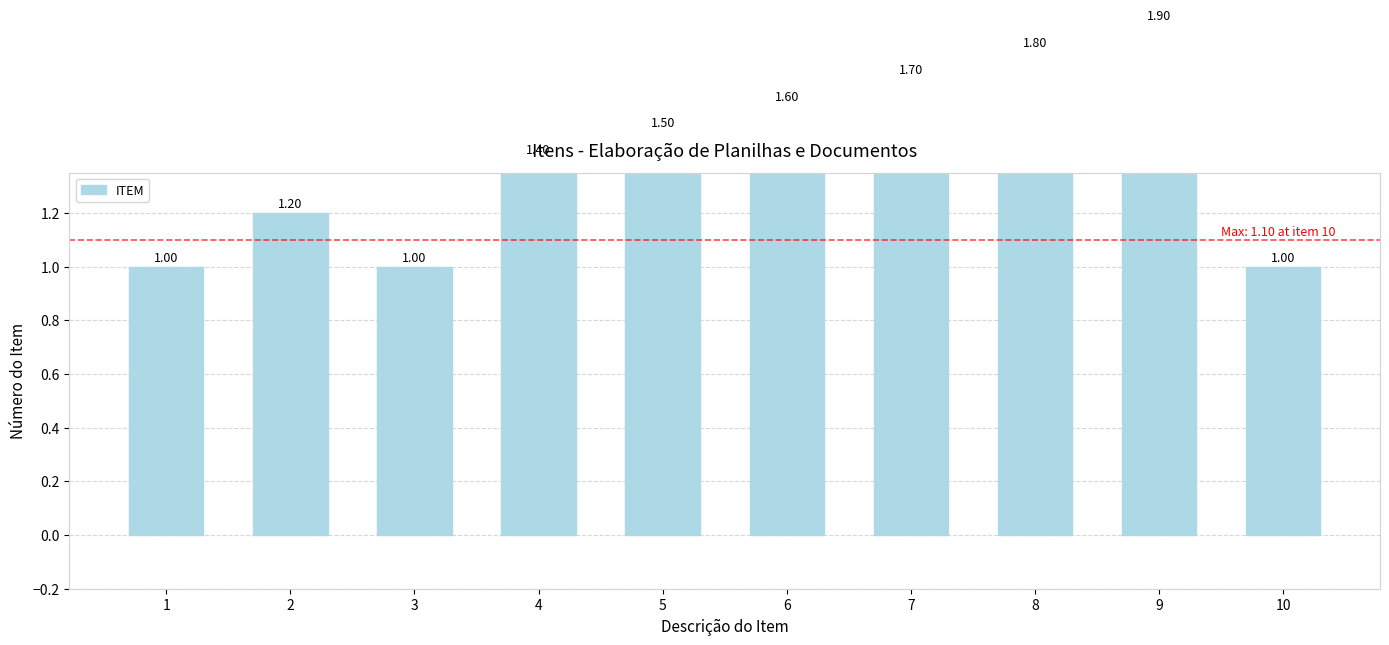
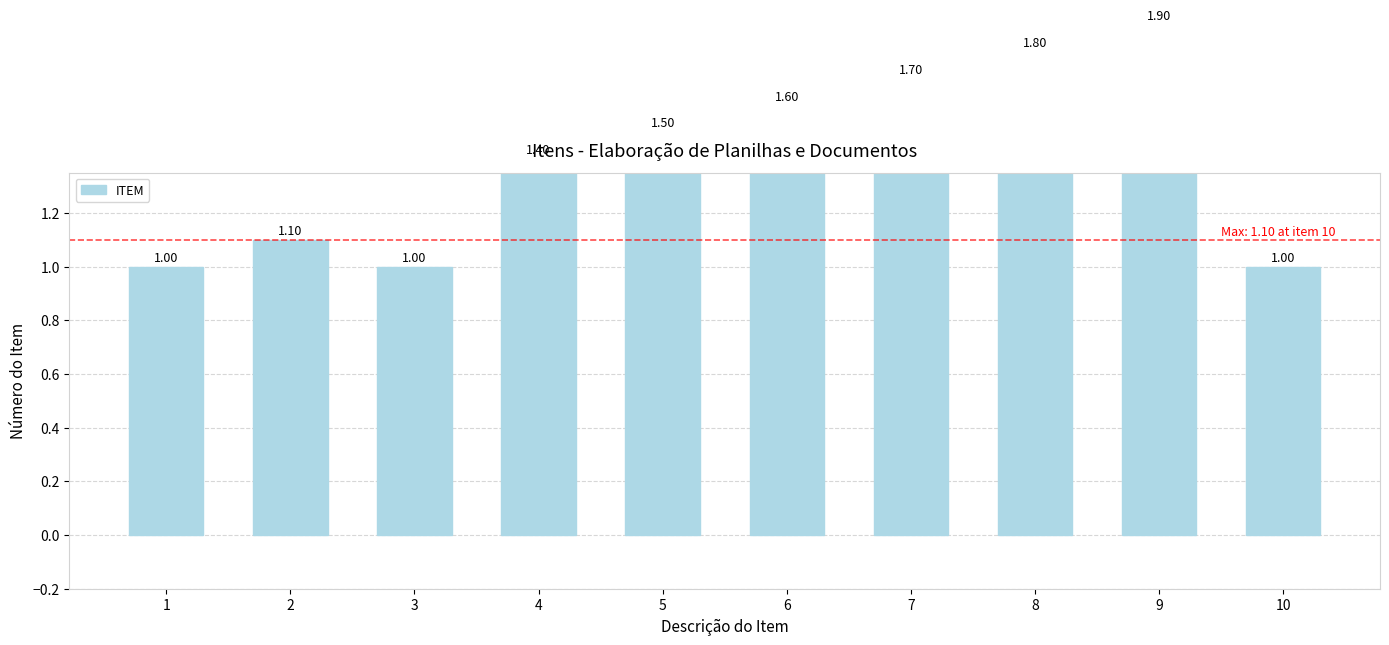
2: 1.20 -> 1.10
